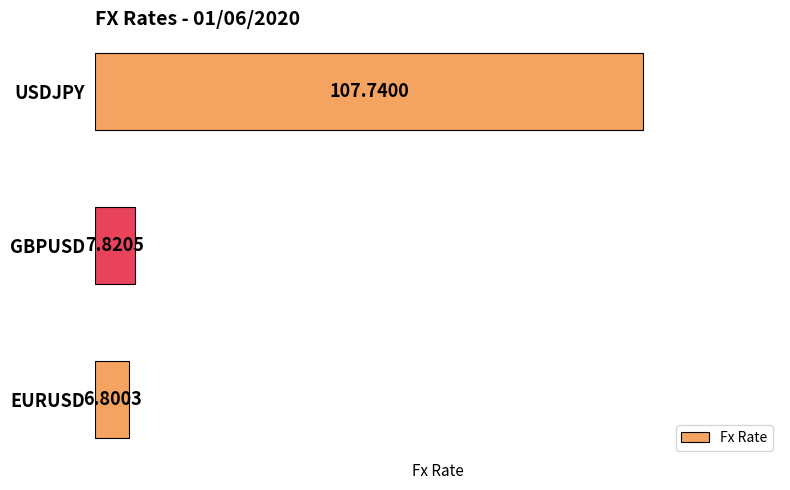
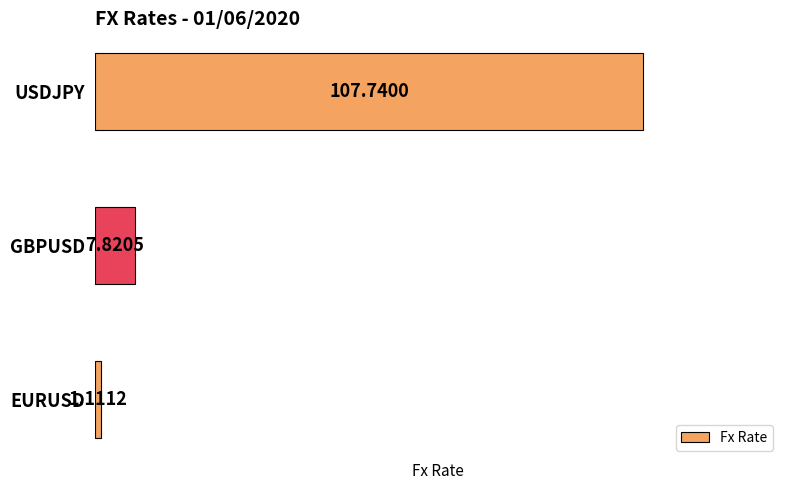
EURUSD: 6.8003 -> 1.1112
